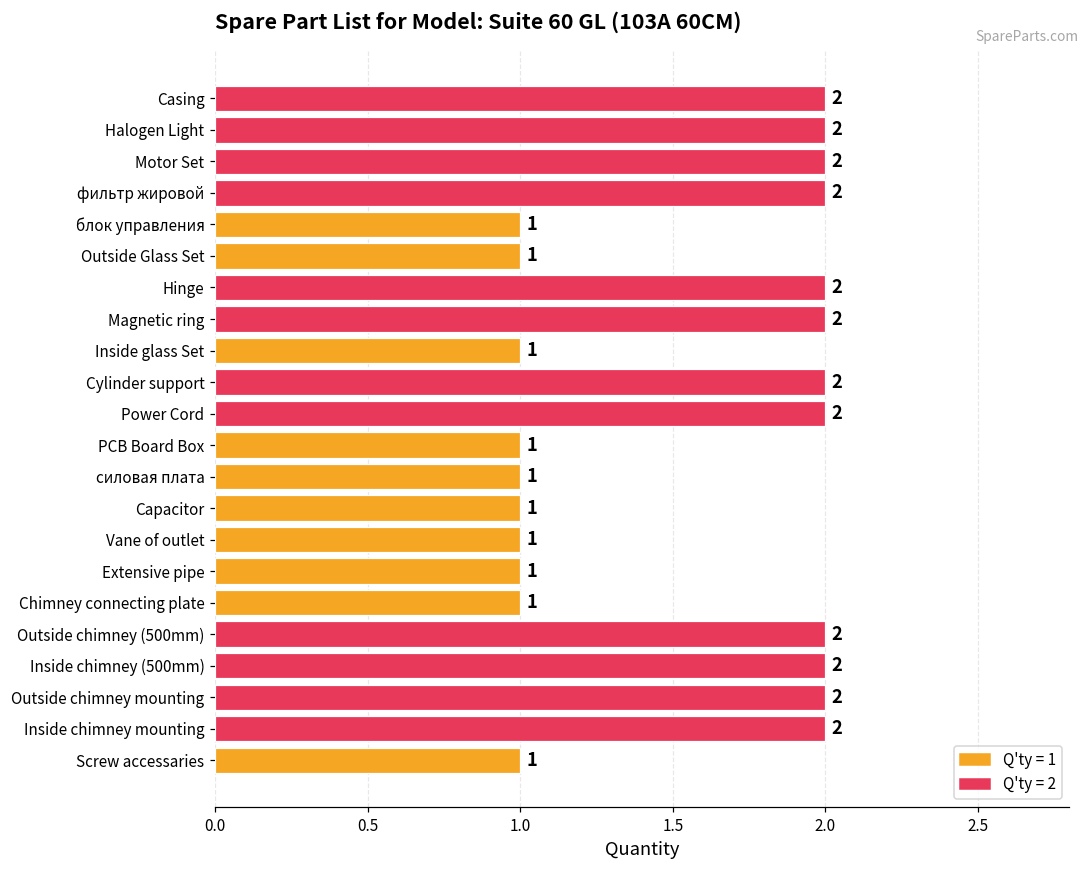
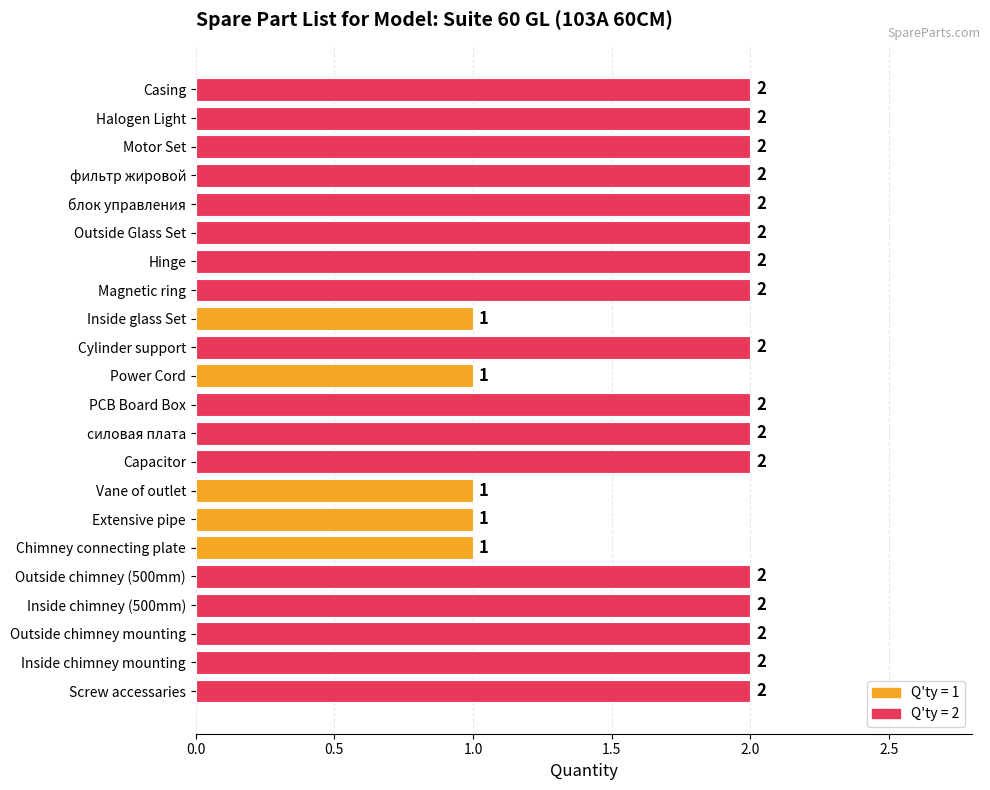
блок управления: 1 -> 2
Outside Glass Set: 1 -> 2
Power Cord: 2 -> 1
PCB Board Box: 1 -> 2
силовая плата: 1 -> 2
Capacitor: 1 -> 2
Screw accessaries: 1 -> 2
